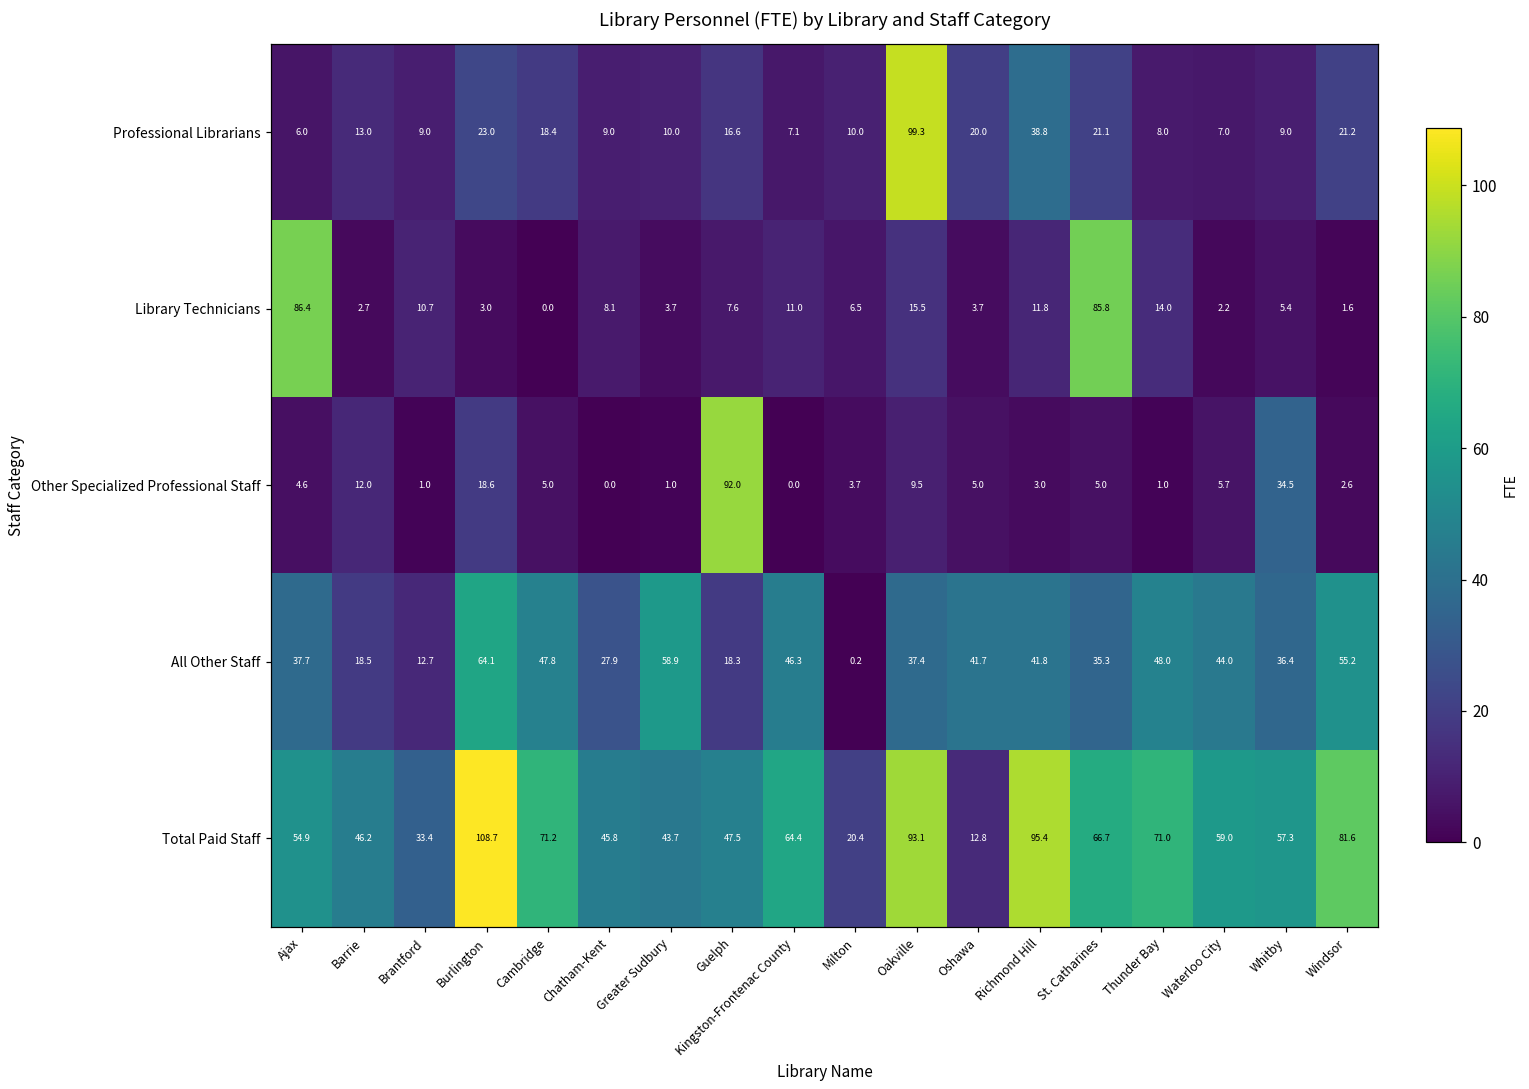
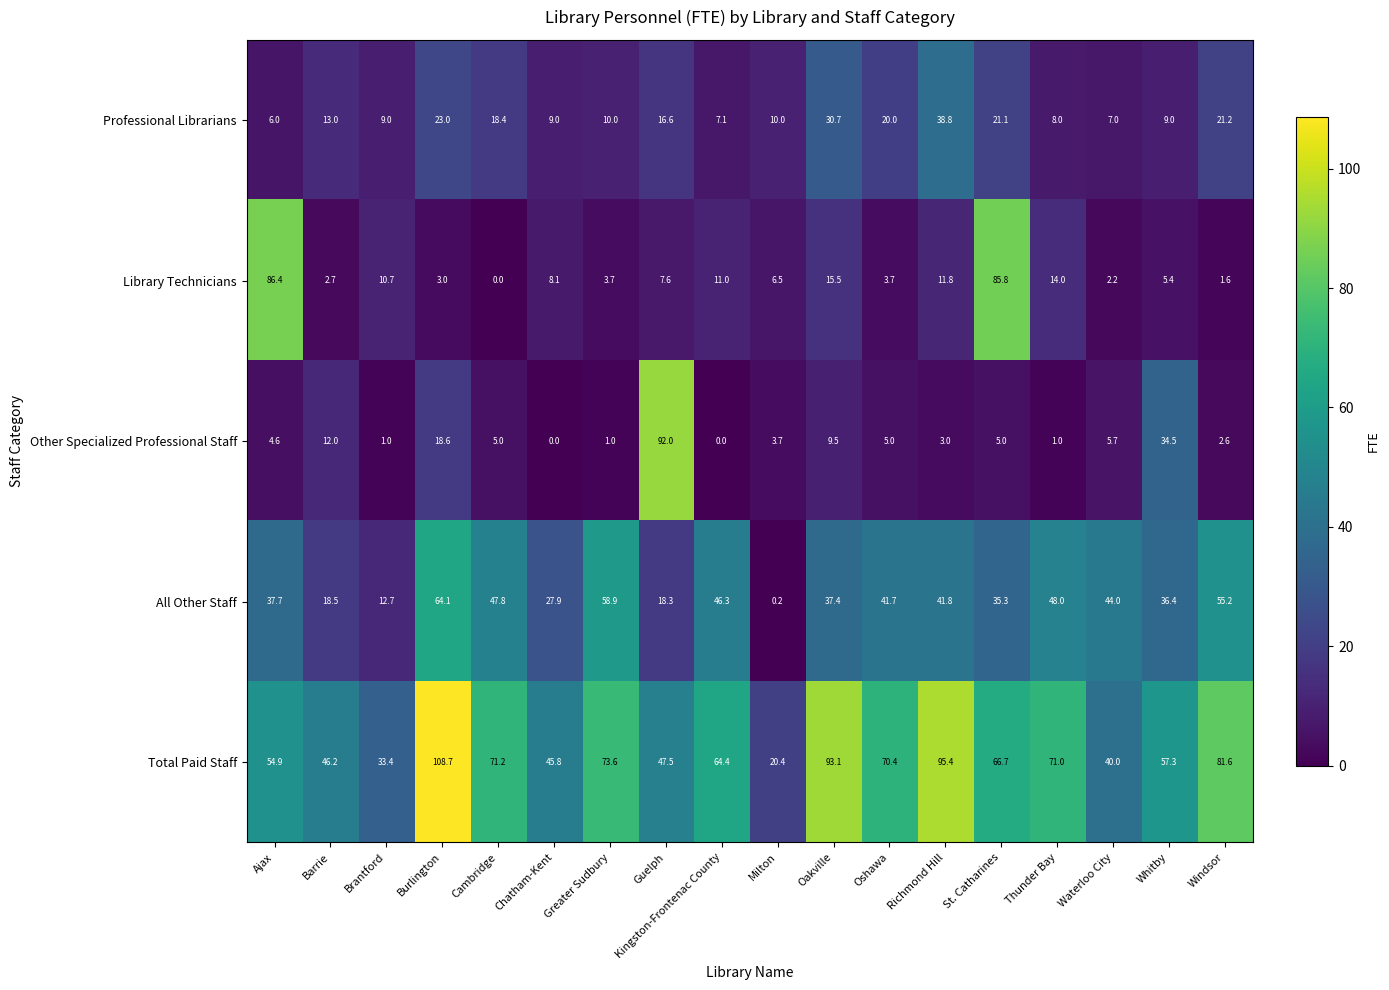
Professional Librarians, Oakville: 99.3 -> 30.7
Total Paid Staff, Greater Sudbury: 43.7 -> 73.6
Total Paid Staff, Oshawa: 12.8 -> 70.4
Total Paid Staff, Waterloo City: 59.0 -> 40.0
